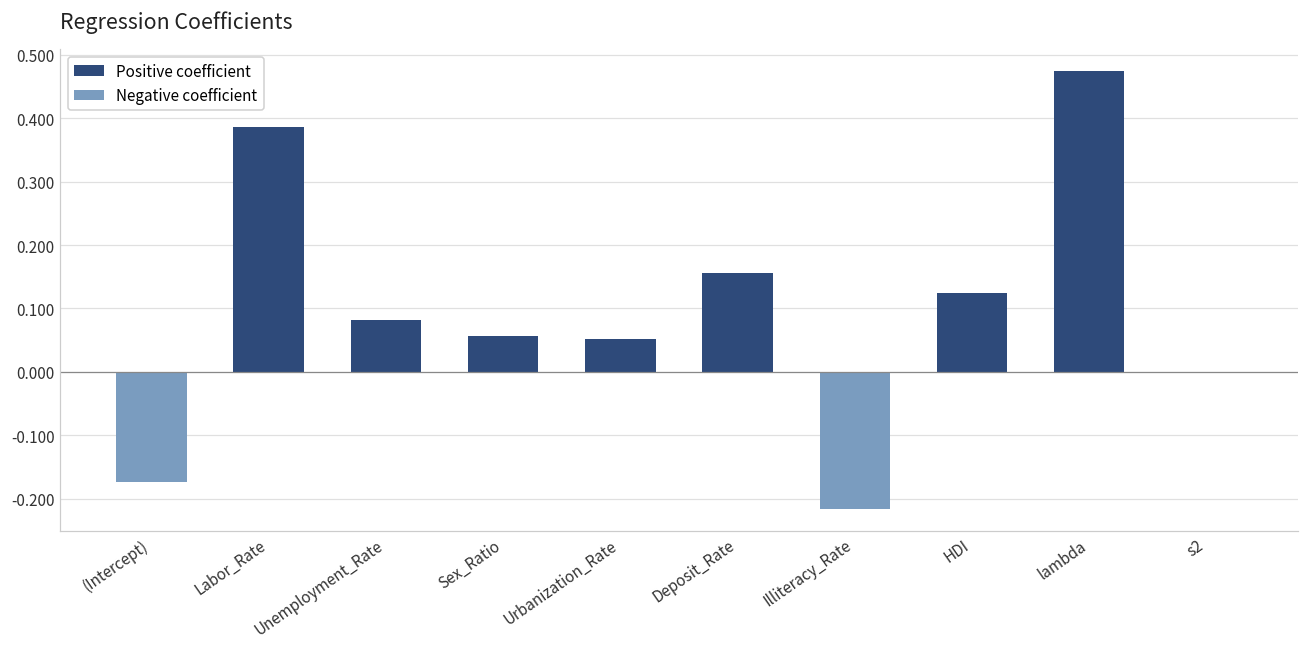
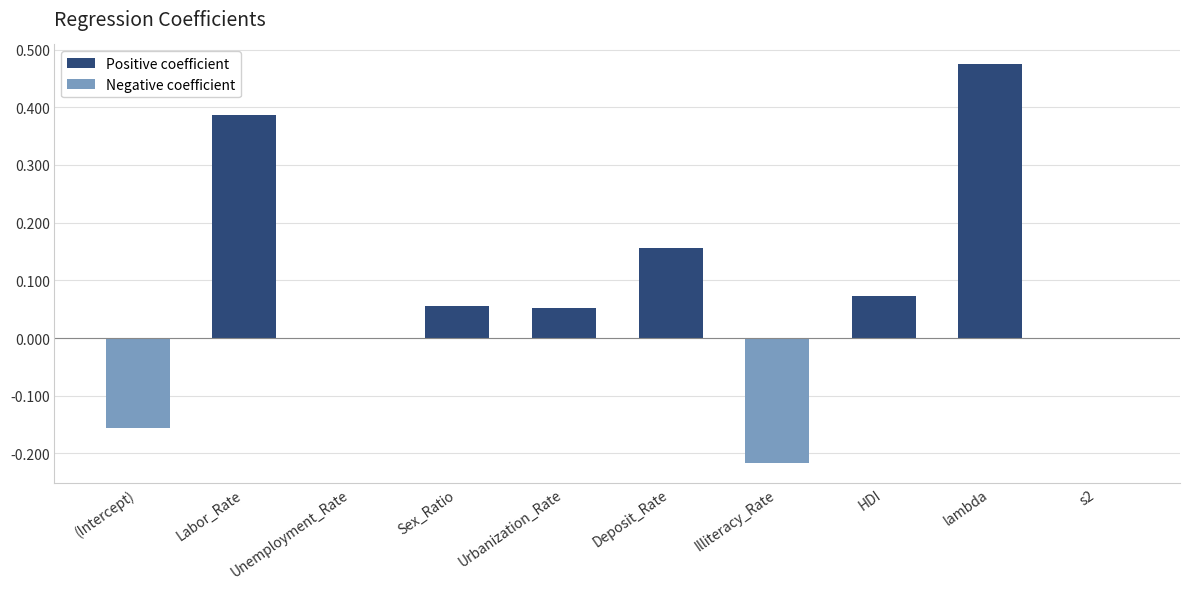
(Intercept): -0.17 -> -0.16
Unemployment_Rate: 0.08 -> 0.00
HDI: 0.12 -> 0.07
